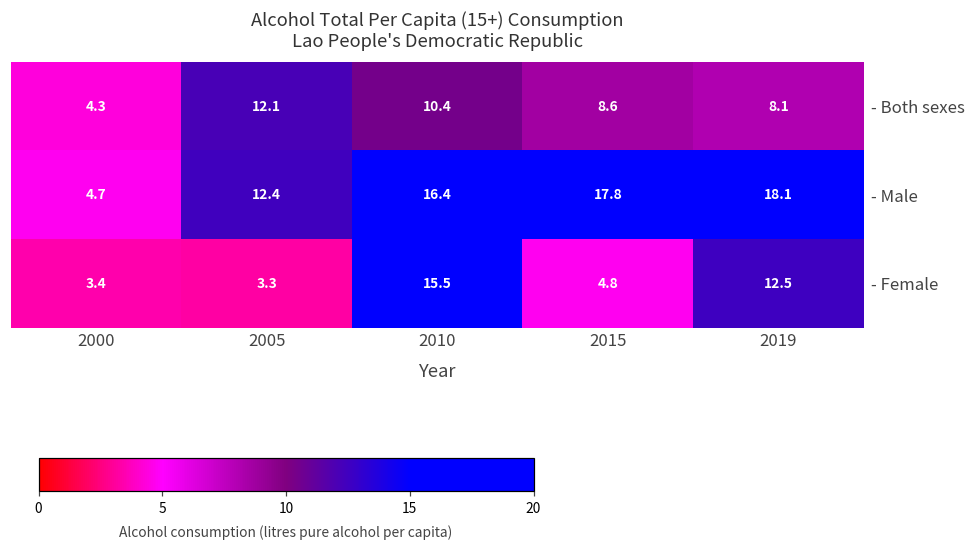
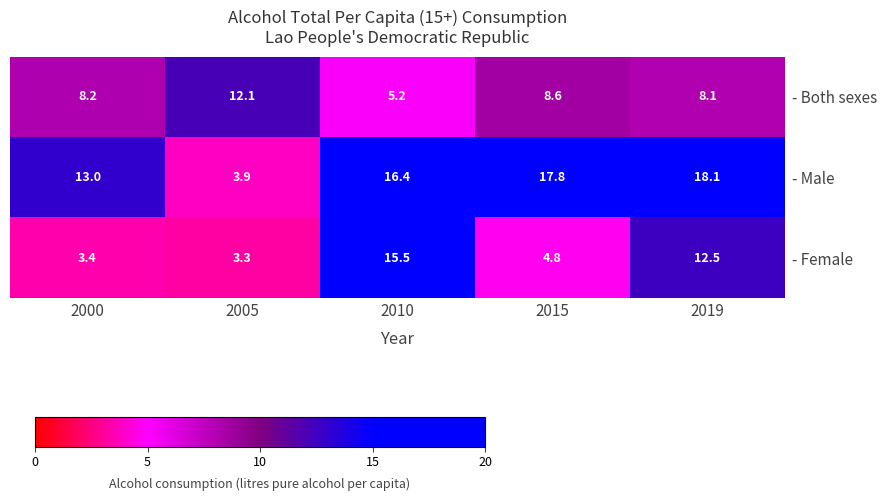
- Both sexes, 2000: 4.3 -> 8.2
- Both sexes, 2010: 10.4 -> 5.2
- Male, 2000: 4.7 -> 13.0
- Male, 2005: 12.4 -> 3.9
